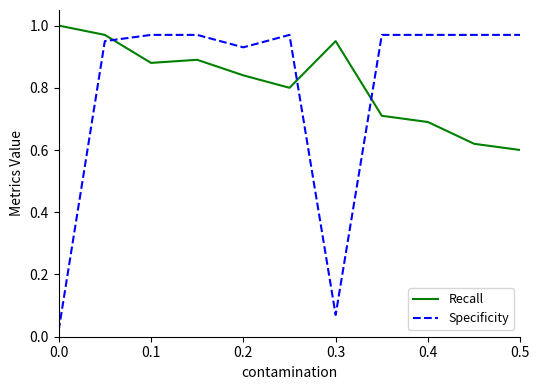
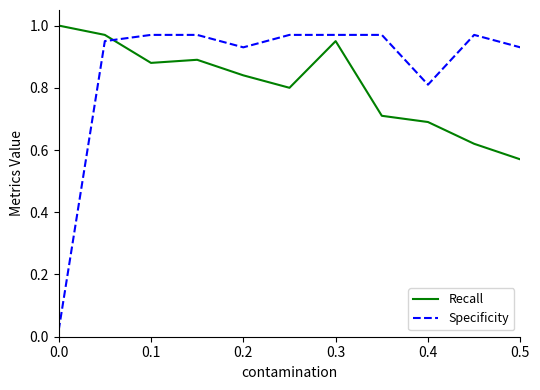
Specificity, 0.3: 0.07 -> 0.97
Specificity, 0.4: 0.97 -> 0.81
Recall, 0.5: 0.60 -> 0.57
Specificity, 0.5: 0.97 -> 0.93
